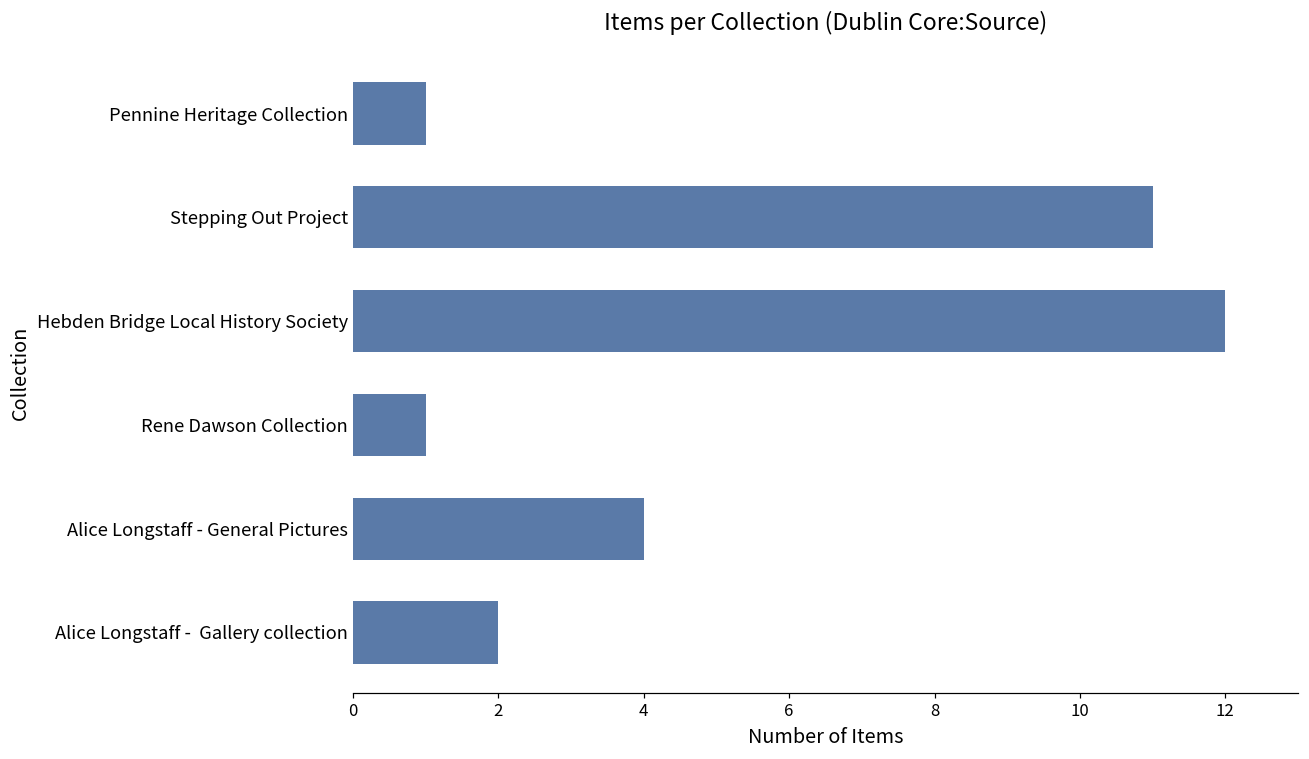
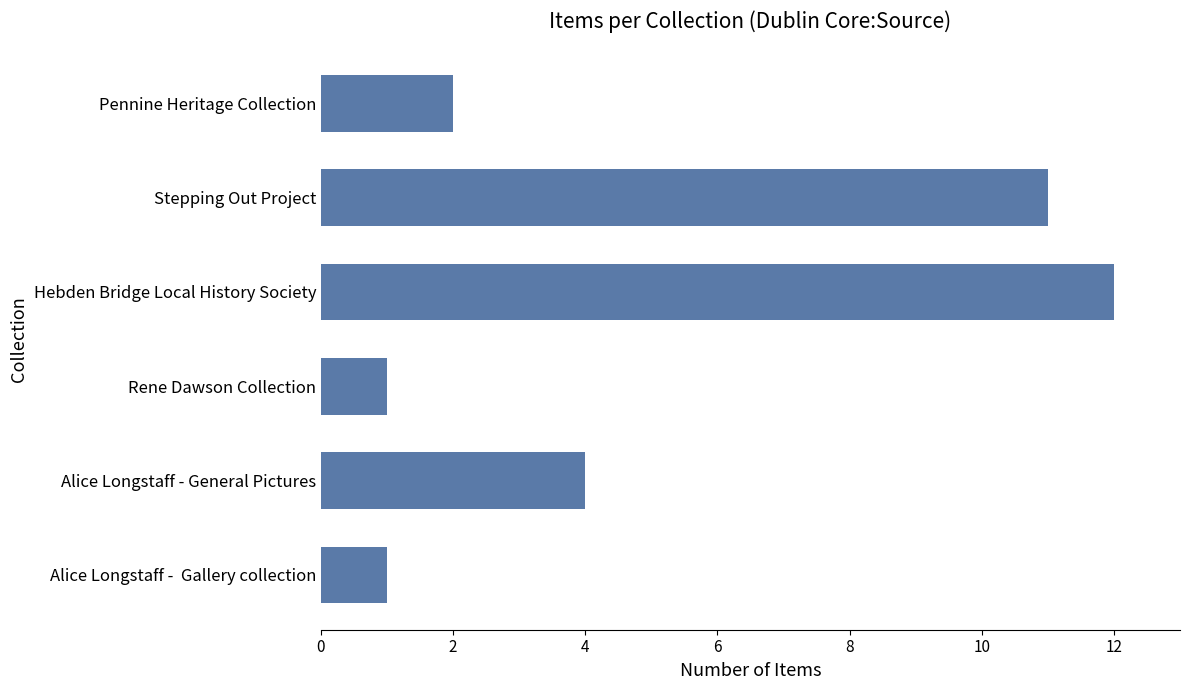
Pennine Heritage Collection: 1 -> 2
Alice Longstaff - Gallery collection: 2 -> 1
